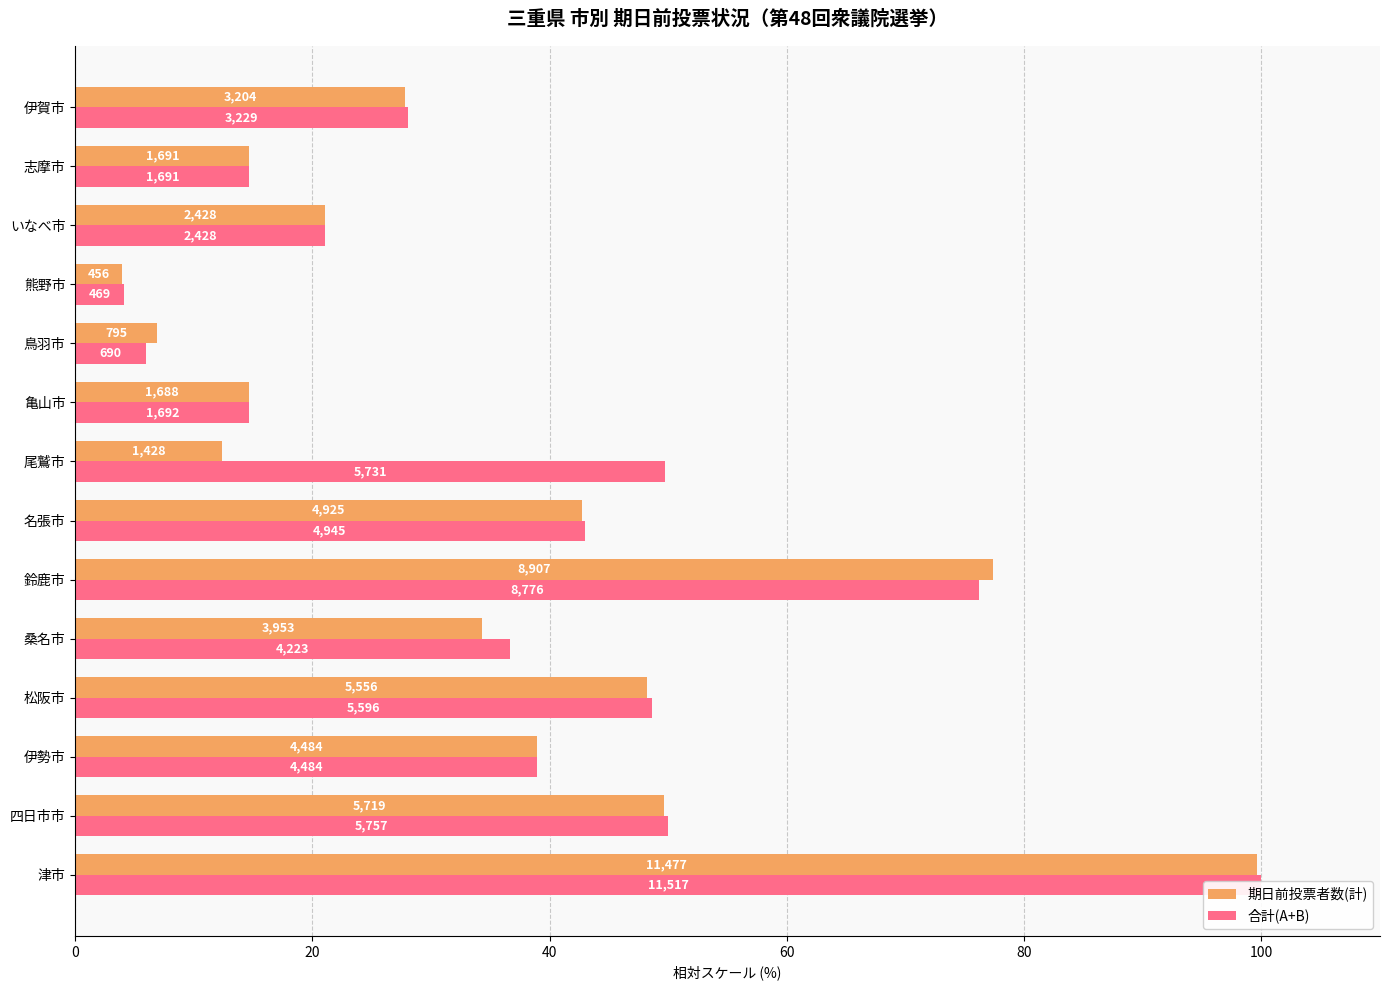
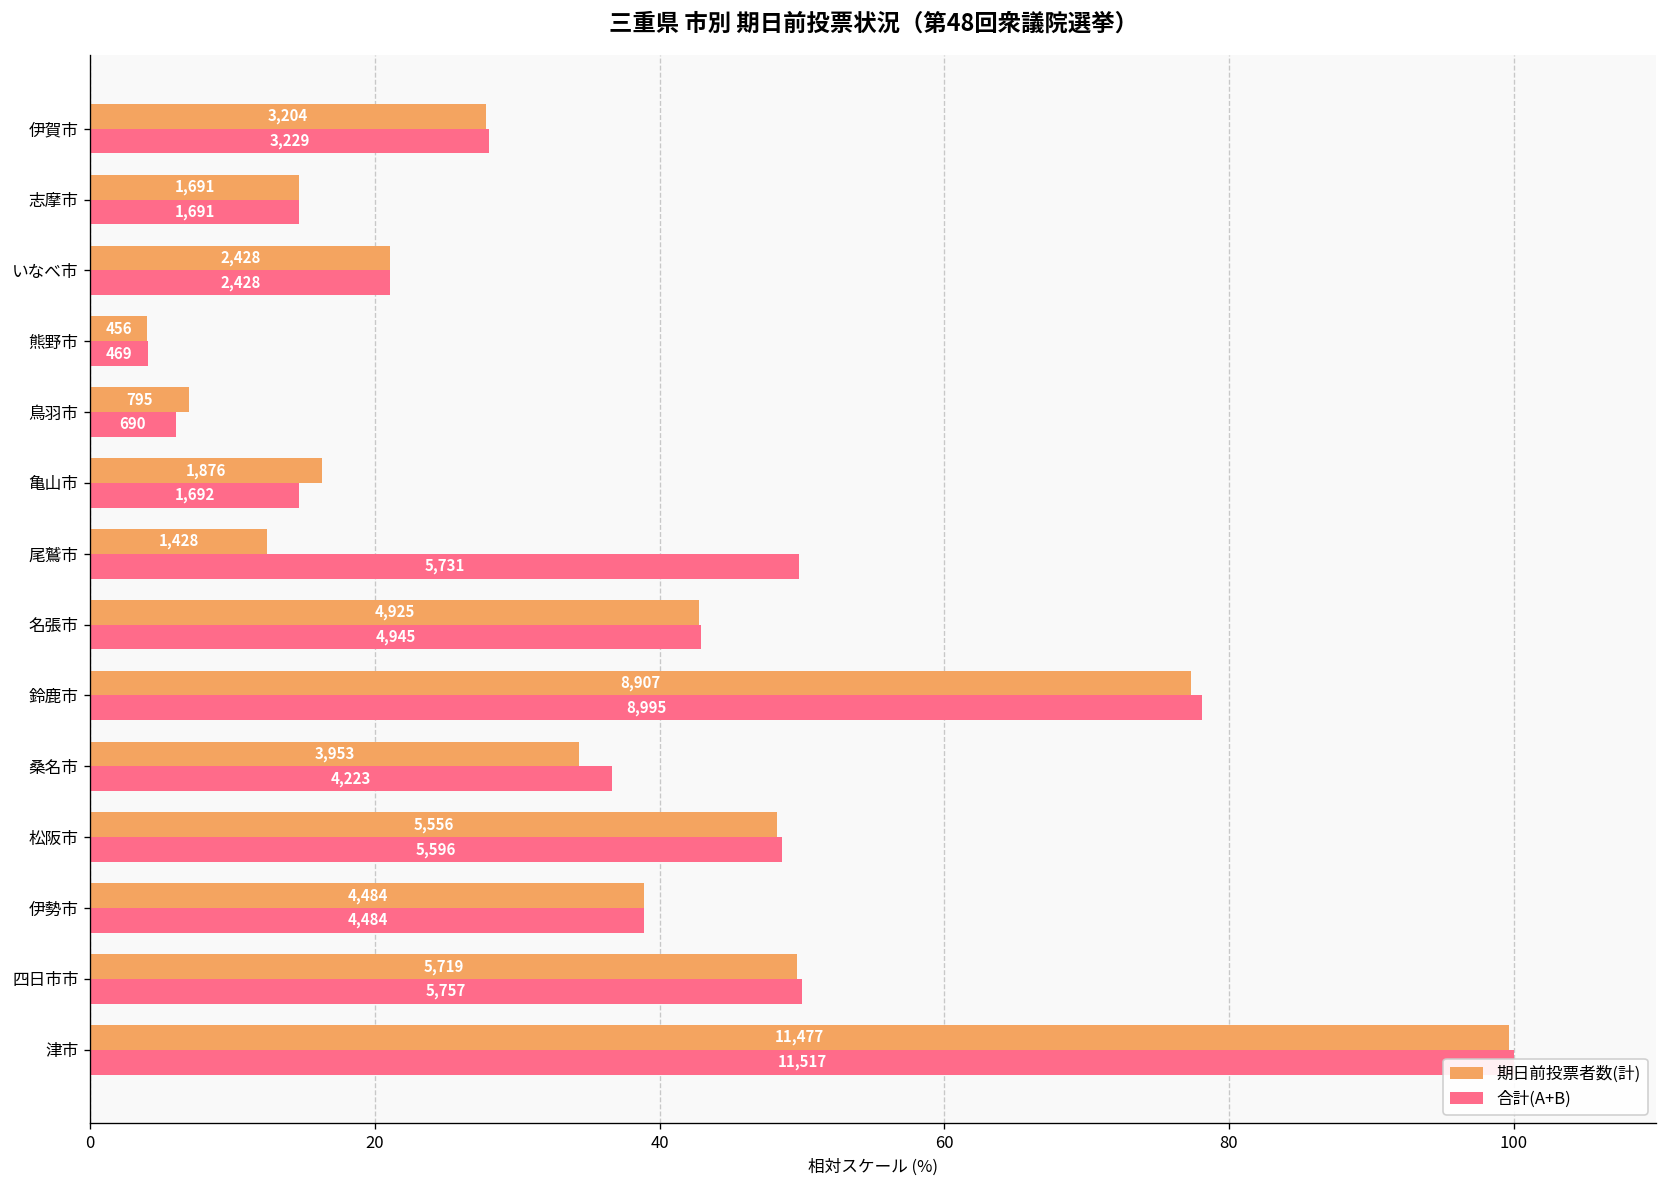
期日前投票者数(計), 亀山市: 1,688 -> 1,876
合計(A+B), 鈴鹿市: 8,776 -> 8,995
